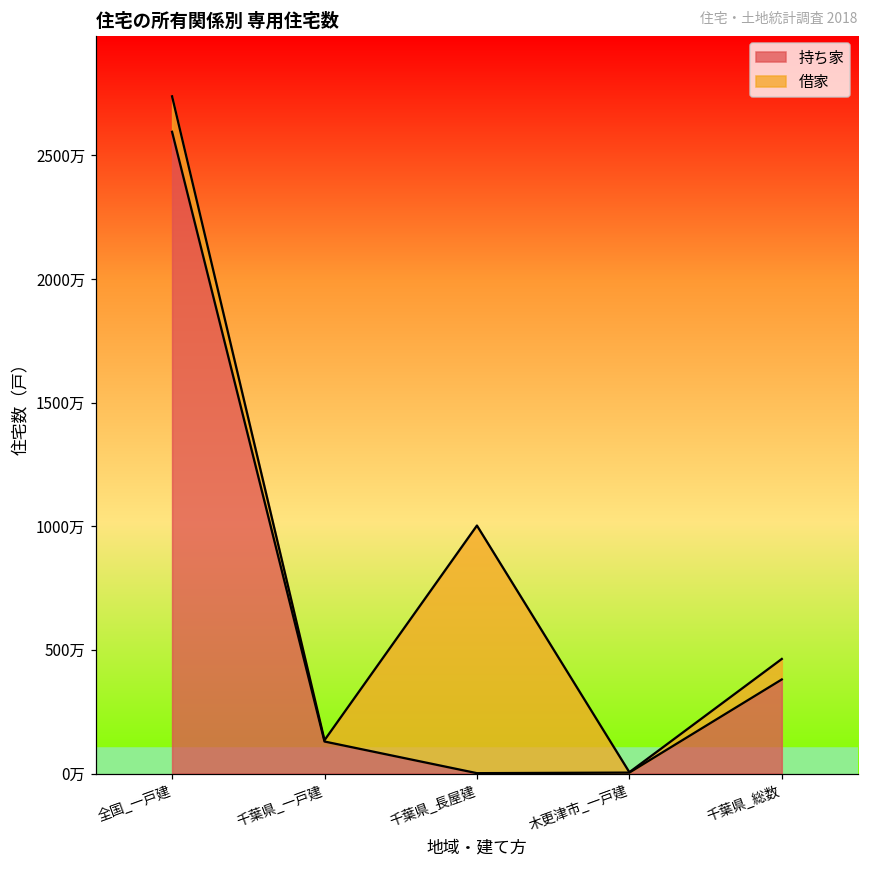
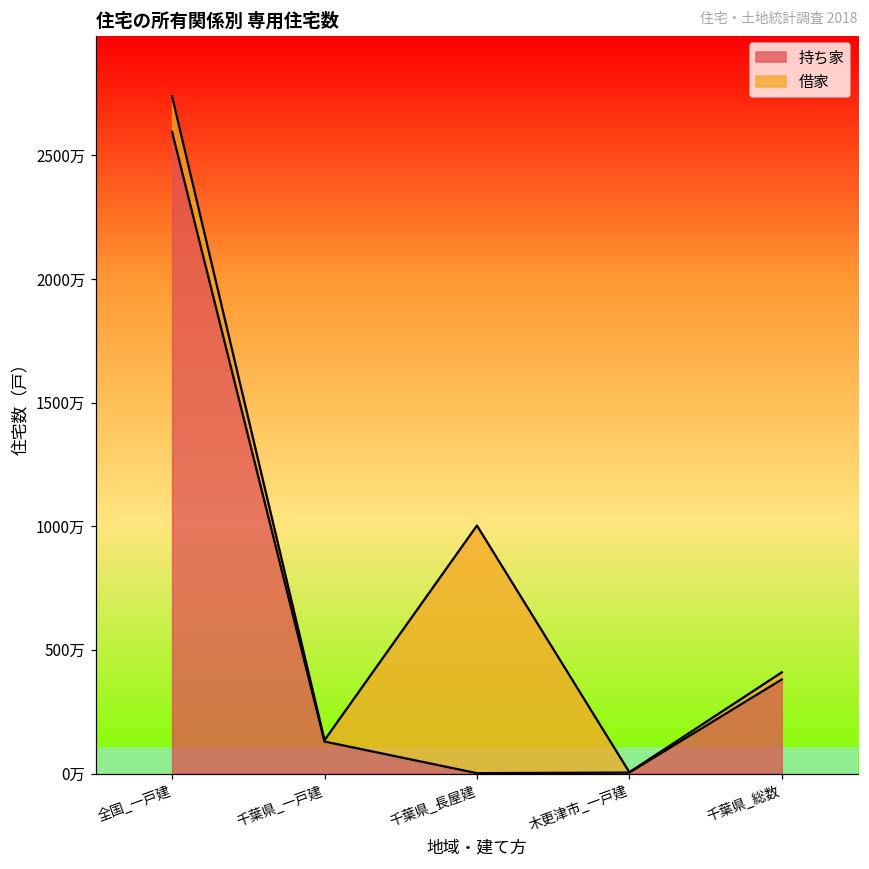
借家, 千葉県_総数: 80万 -> 30万
